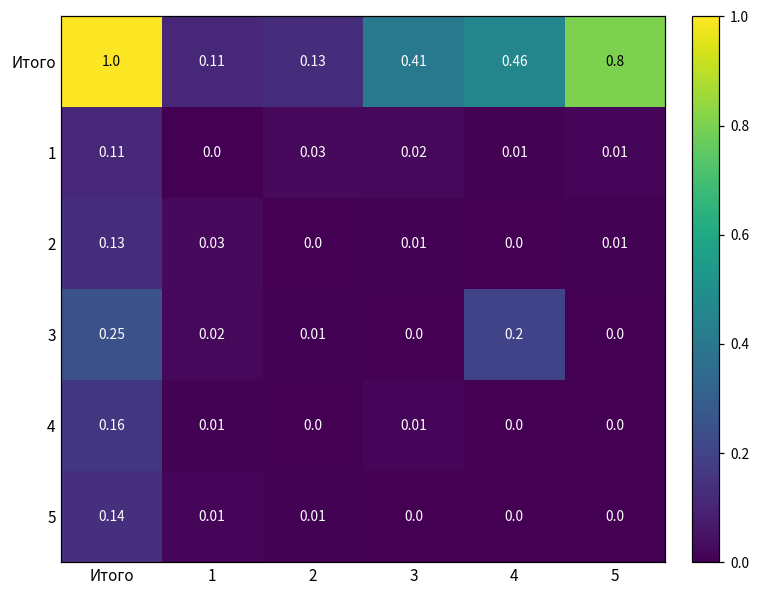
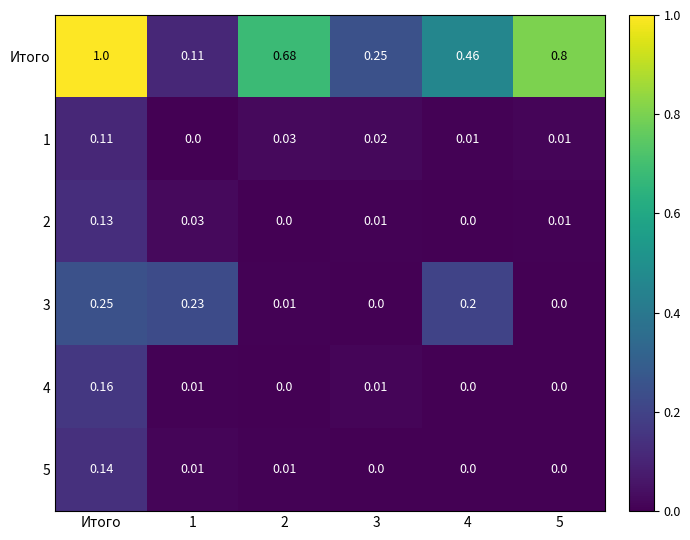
Итого, 2: 0.13 -> 0.68
Итого, 3: 0.41 -> 0.25
3, 1: 0.02 -> 0.23
